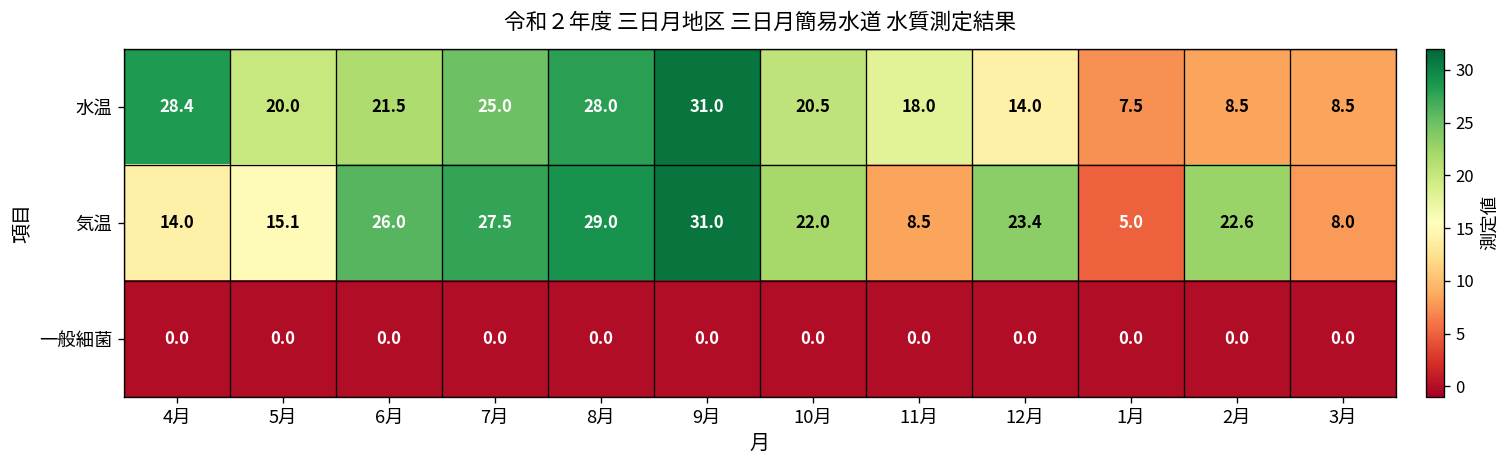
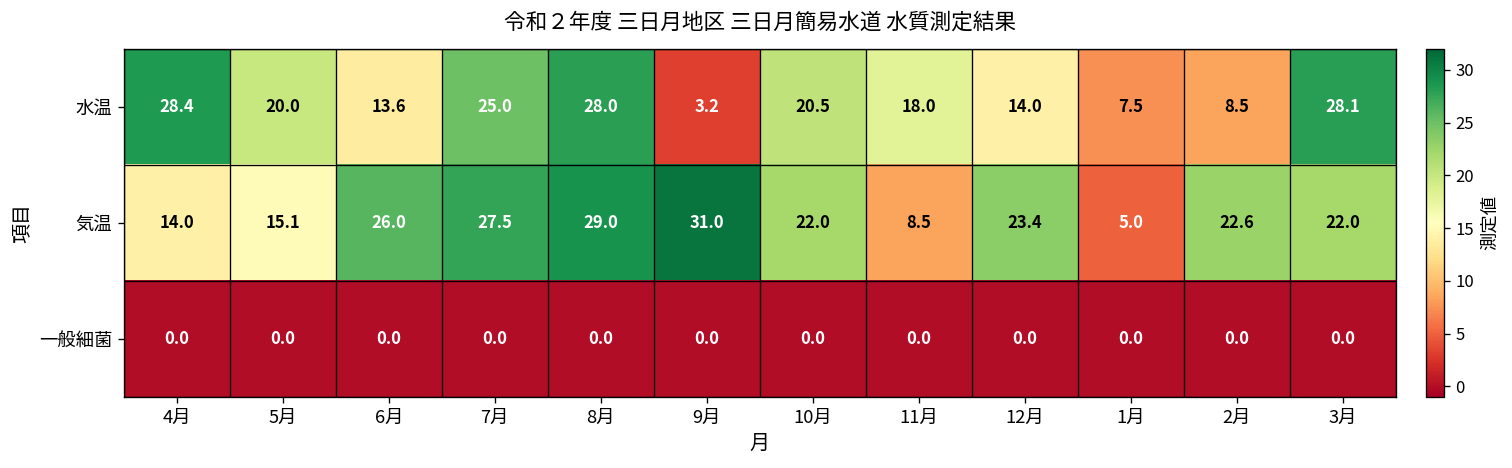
水温, 6月: 21.5 -> 13.6
水温, 9月: 31.0 -> 3.2
水温, 3月: 8.5 -> 28.1
気温, 3月: 8.0 -> 22.0
